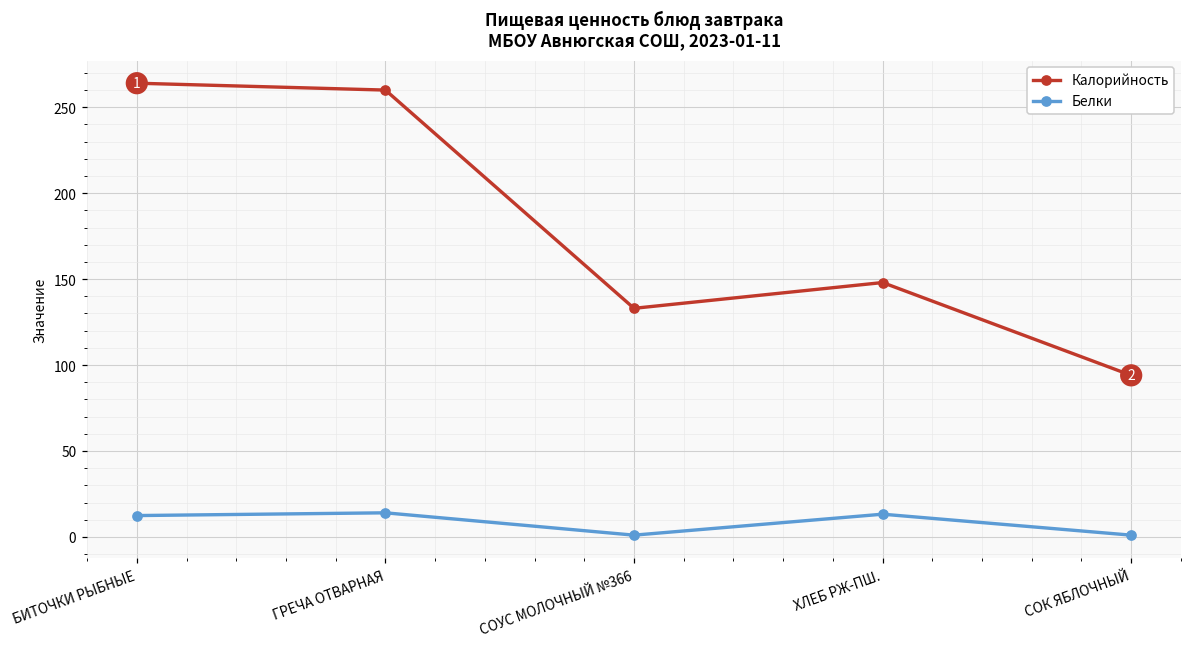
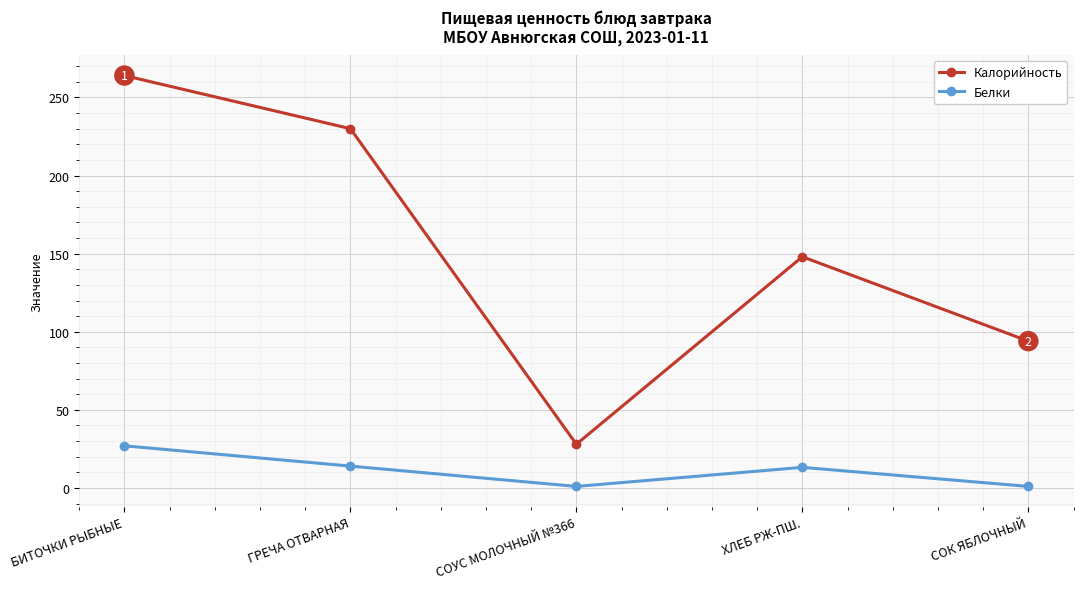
Белки, БИТОЧКИ РЫБНЫЕ: 12 -> 27
Калорийность, ГРЕЧА ОТВАРНАЯ: 260 -> 230
Калорийность, СОУС МОЛОЧНЫЙ №366: 133 -> 28
